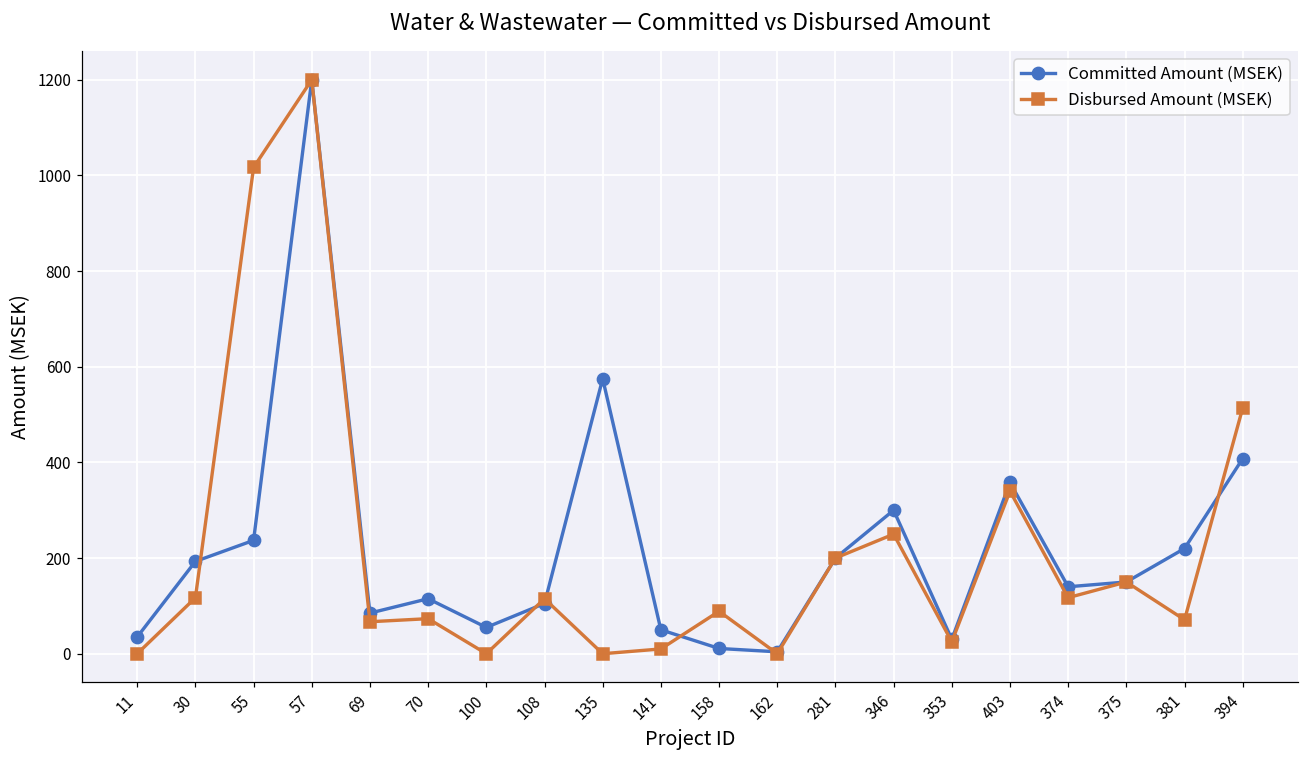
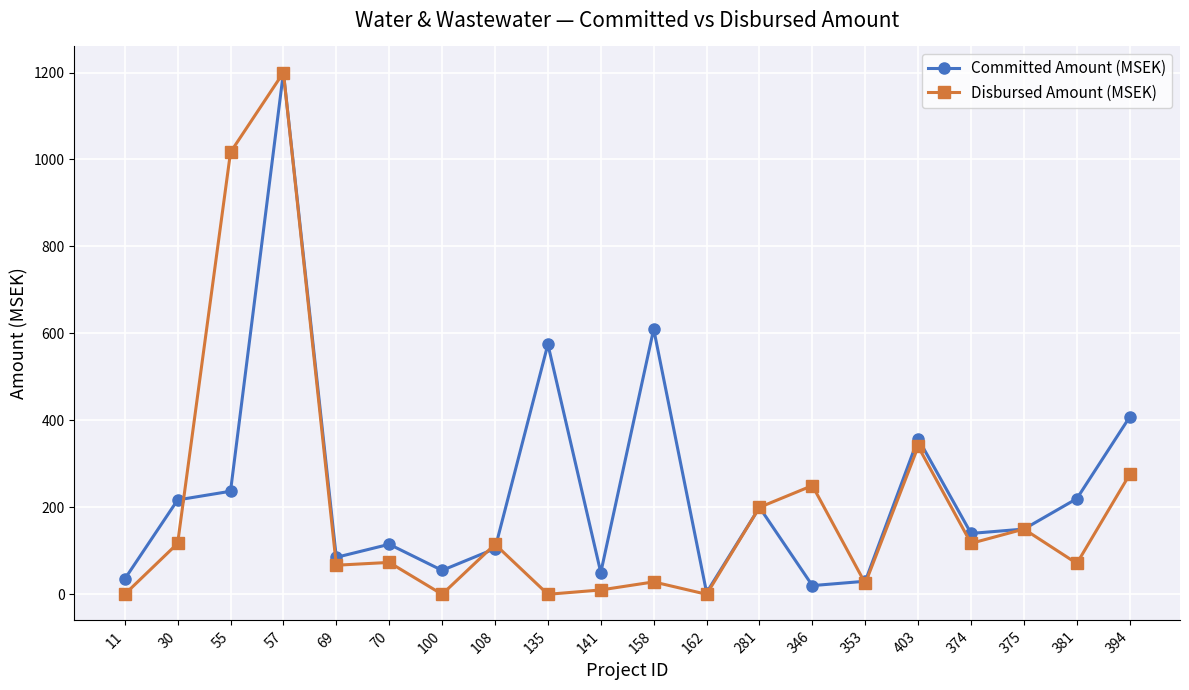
Committed Amount (MSEK), 30: 190 -> 220
Committed Amount (MSEK), 158: 10 -> 610
Disbursed Amount (MSEK), 158: 90 -> 30
Committed Amount (MSEK), 346: 300 -> 20
Disbursed Amount (MSEK), 394: 510 -> 280
